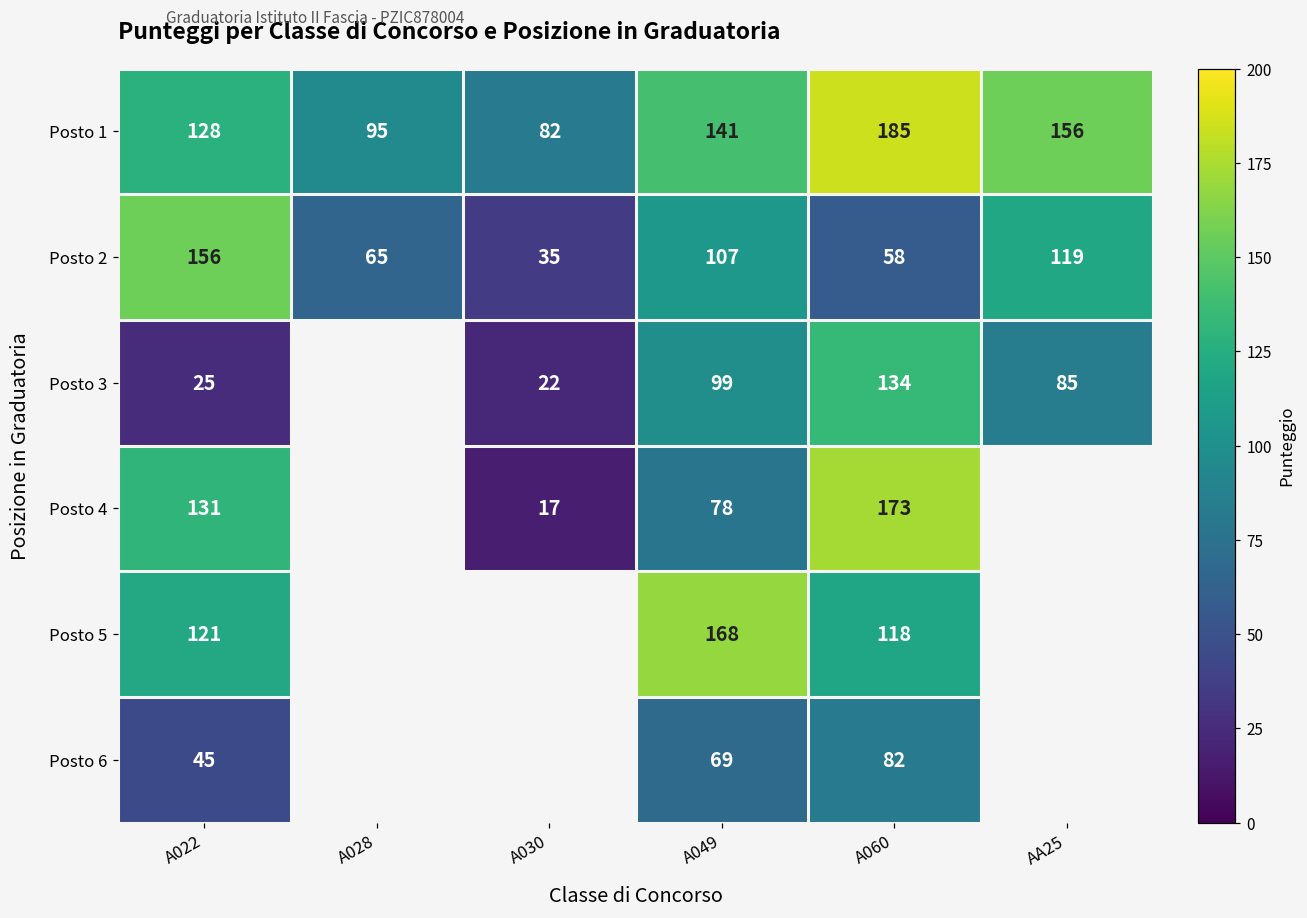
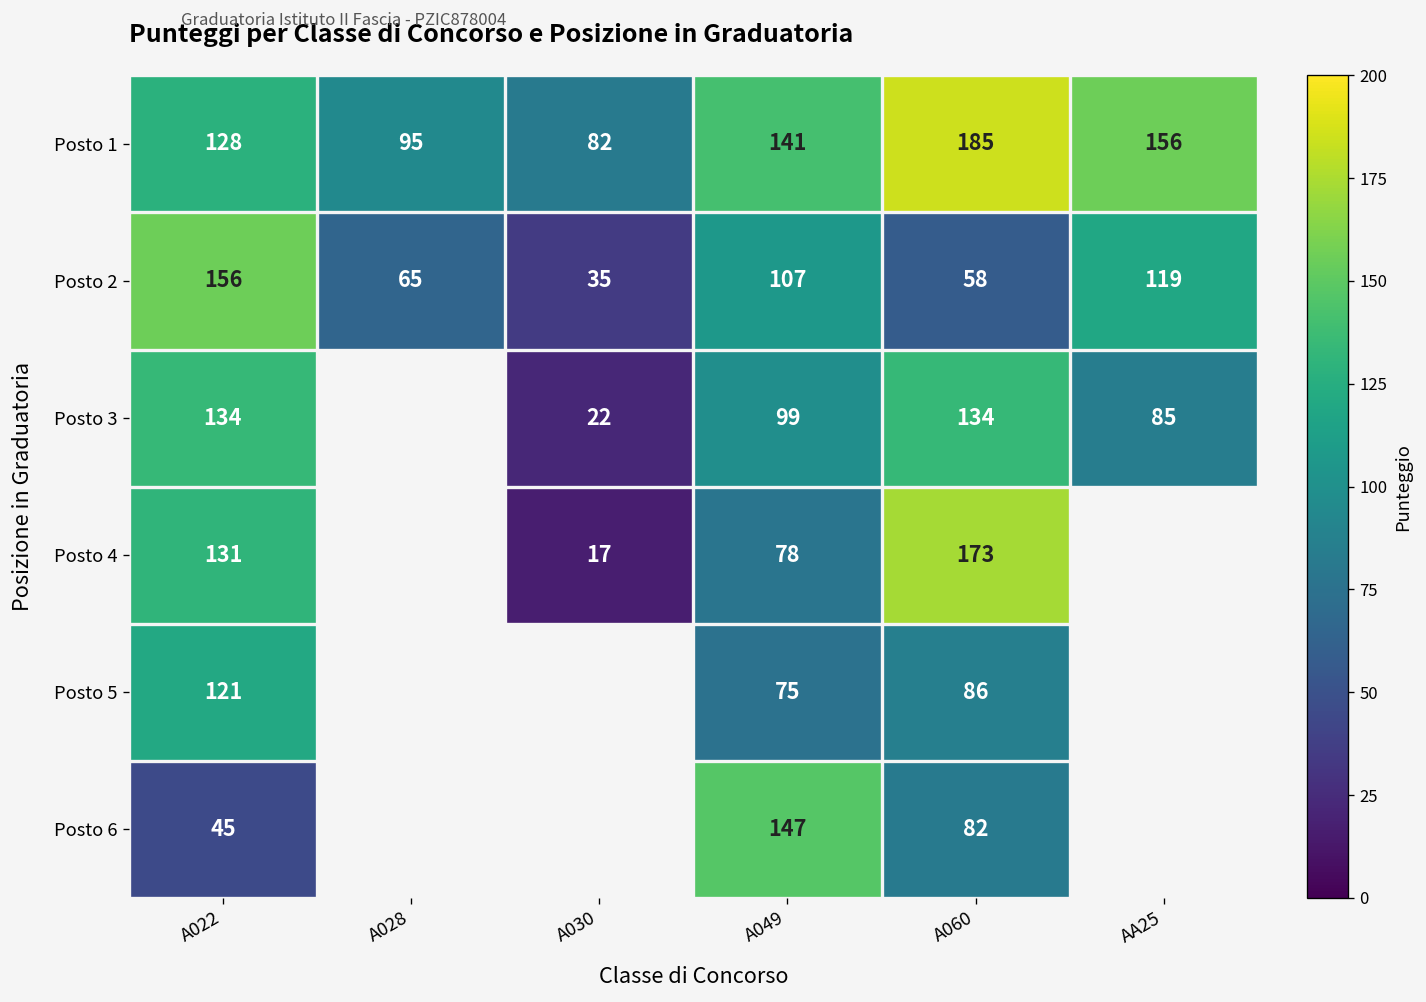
Posto 3, A022: 25 -> 134
Posto 5, A049: 168 -> 75
Posto 5, A060: 118 -> 86
Posto 6, A049: 69 -> 147
